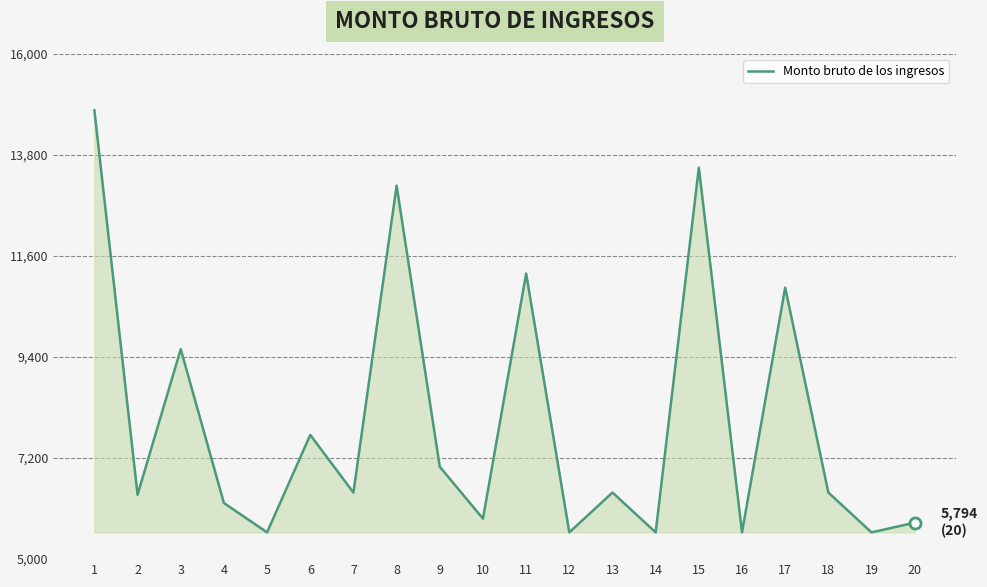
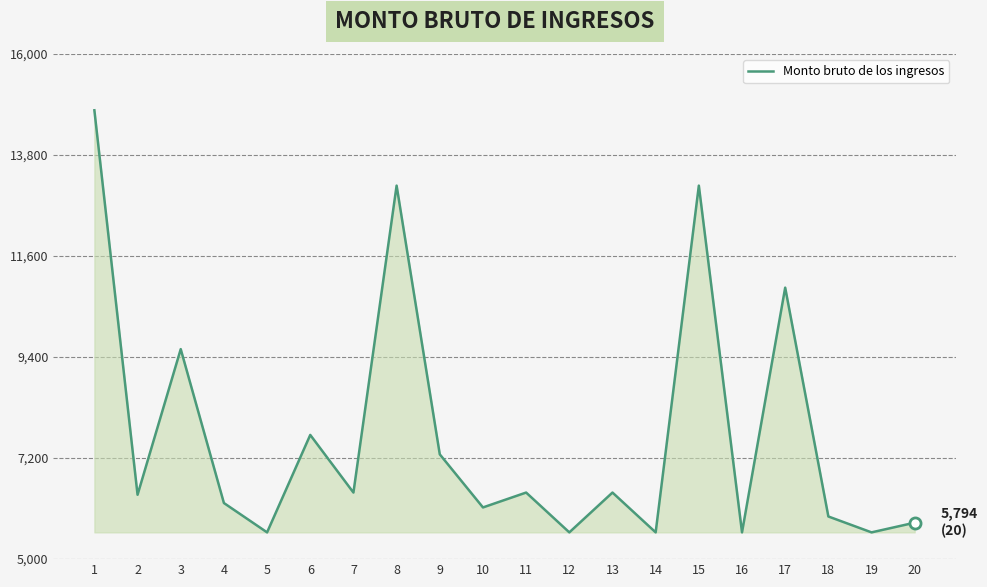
Monto bruto de los ingresos, 9: 7,000 -> 7,300
Monto bruto de los ingresos, 10: 5,900 -> 6,100
Monto bruto de los ingresos, 11: 11,200 -> 6,500
Monto bruto de los ingresos, 15: 13,500 -> 13,100
Monto bruto de los ingresos, 18: 6,500 -> 5,900
